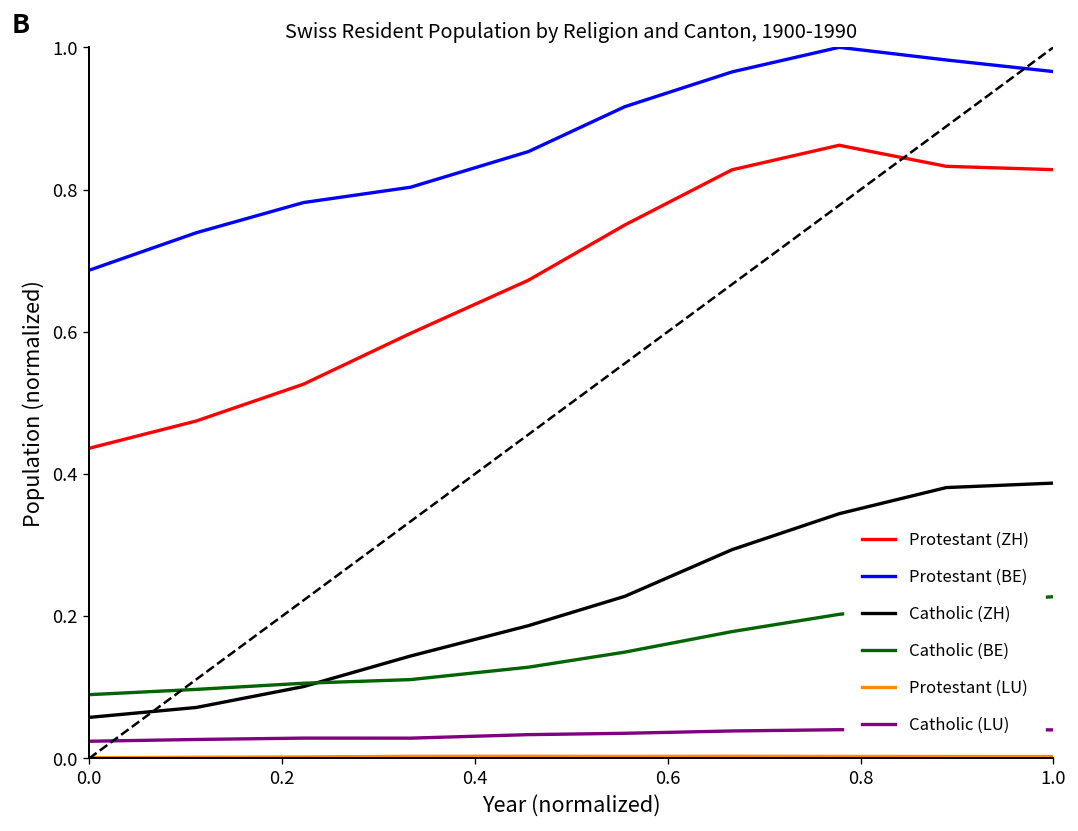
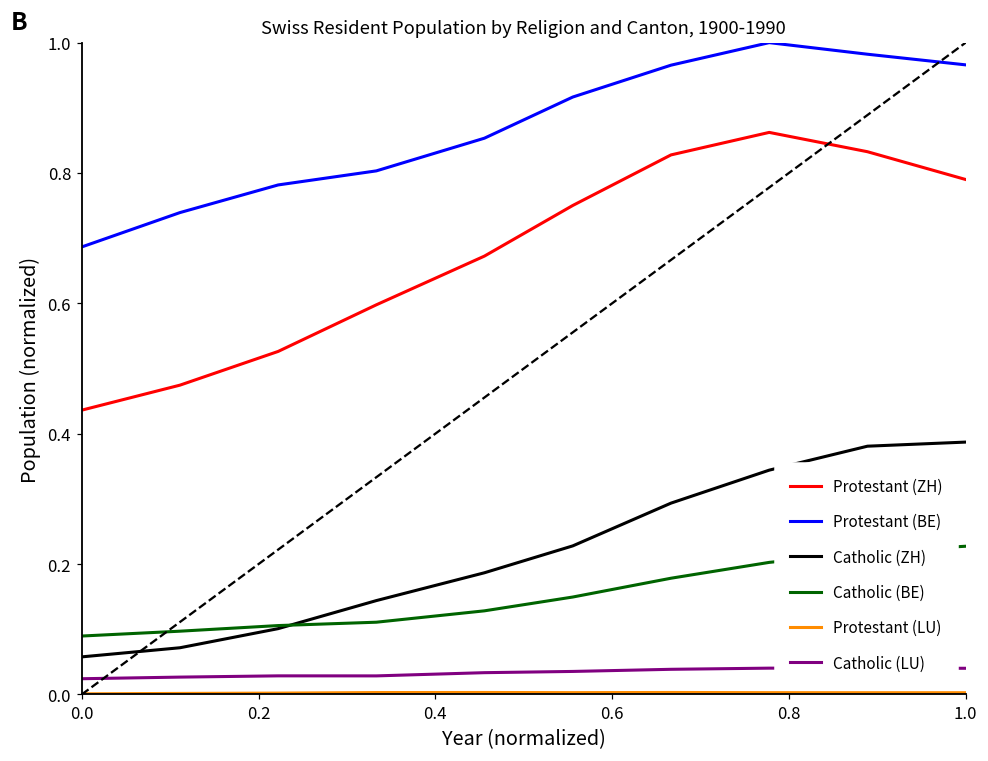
Protestant (ZH), 1.0: 0.83 -> 0.79
